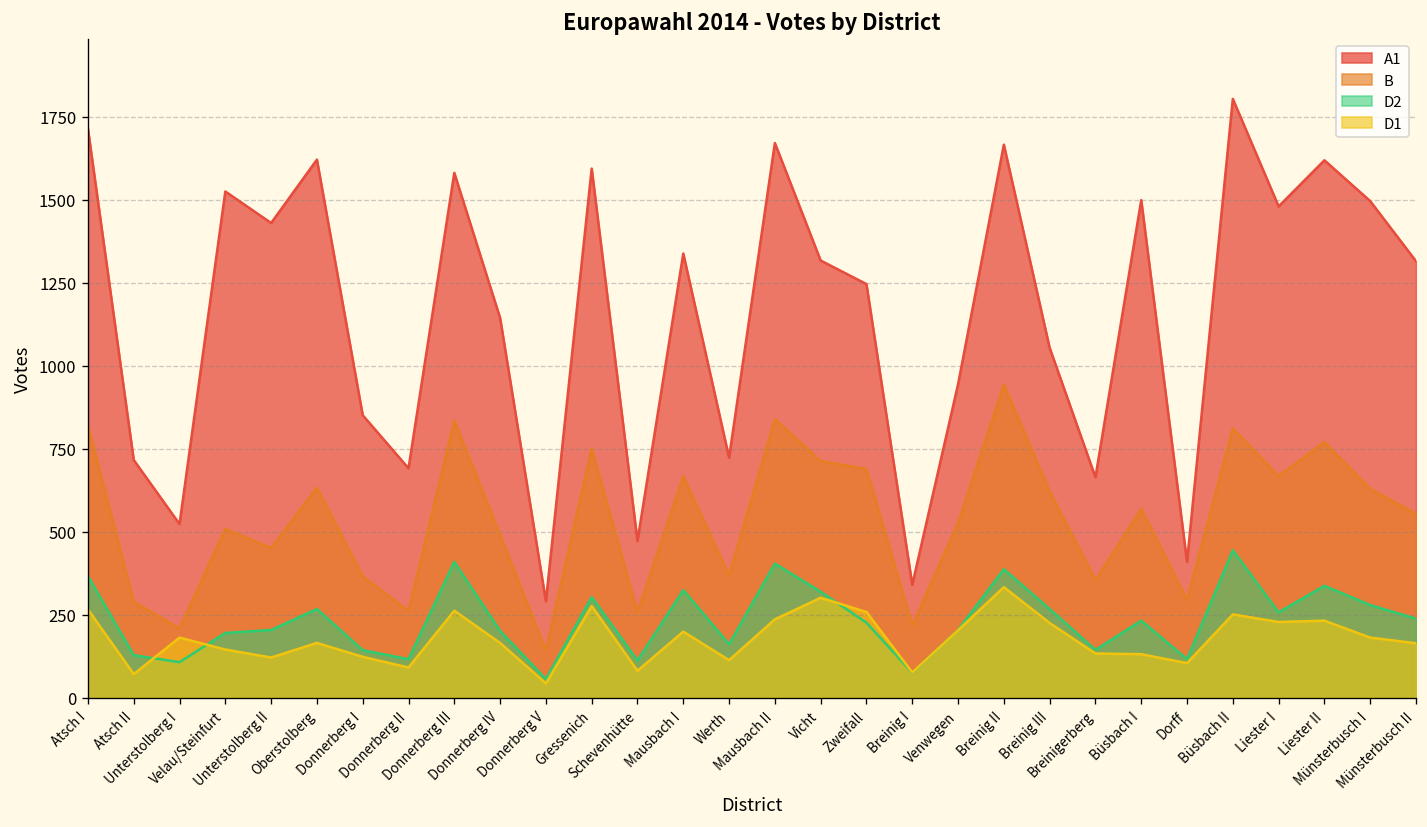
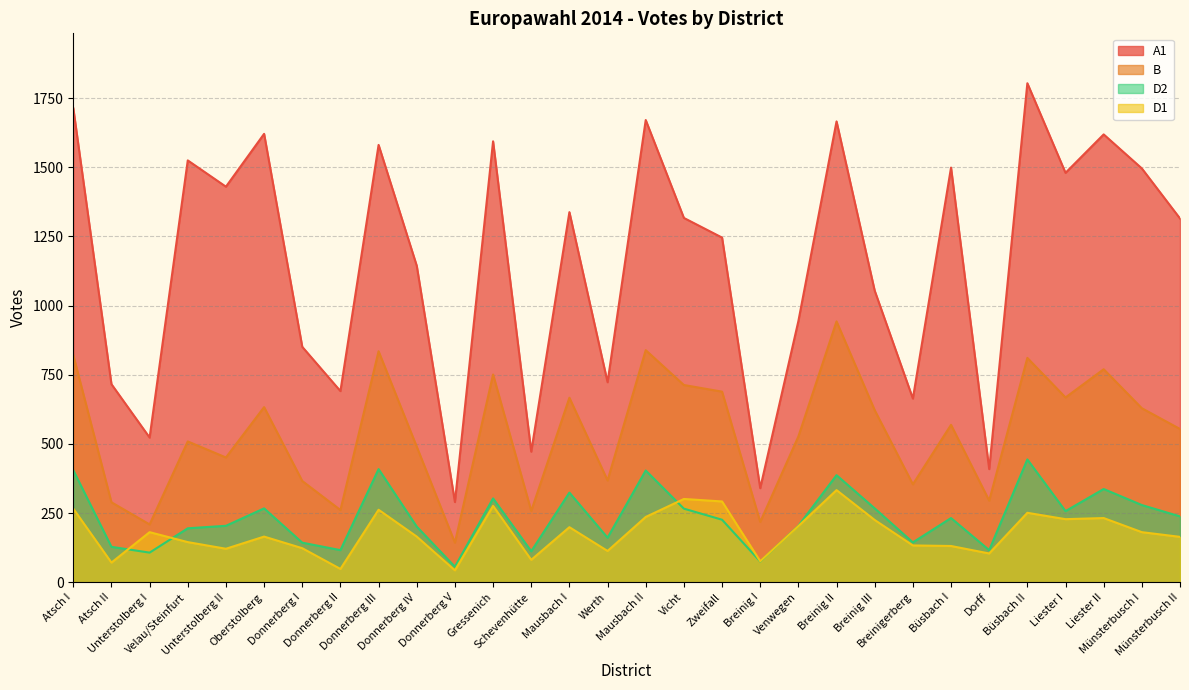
D2, Atsch I: 370 -> 410
D1, Donnerberg II: 90 -> 50
D2, Vicht: 320 -> 270
D1, Zweifall: 260 -> 290
